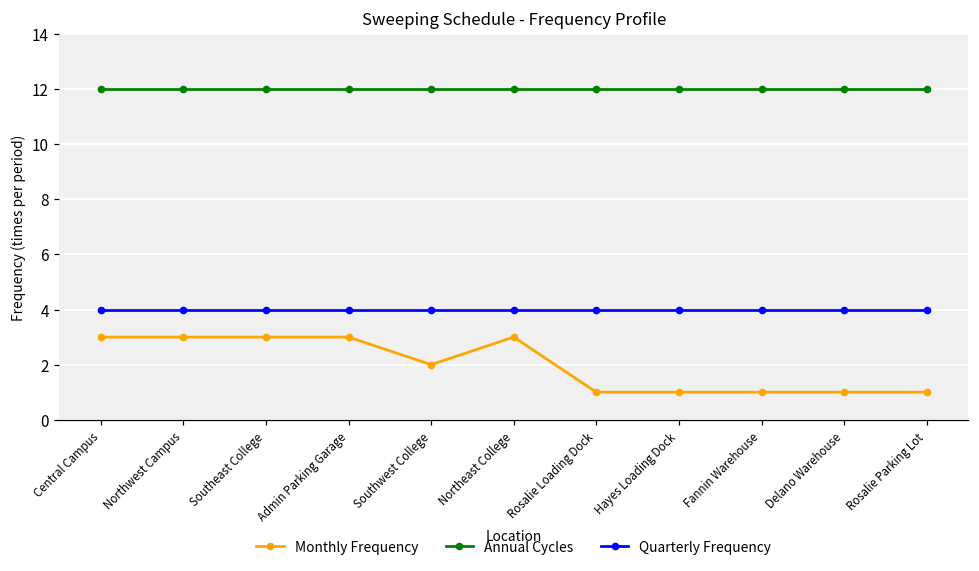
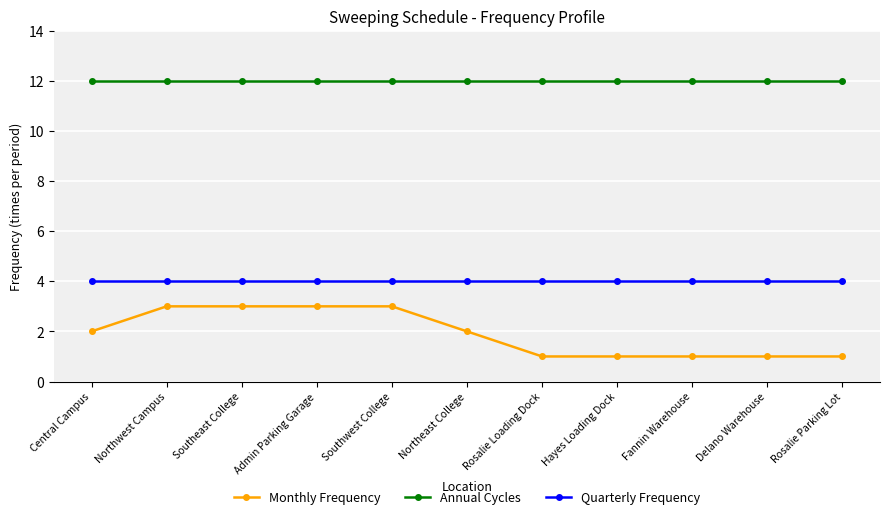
Monthly Frequency, Central Campus: 3 -> 2
Monthly Frequency, Southwest College: 2 -> 3
Monthly Frequency, Northeast College: 3 -> 2
